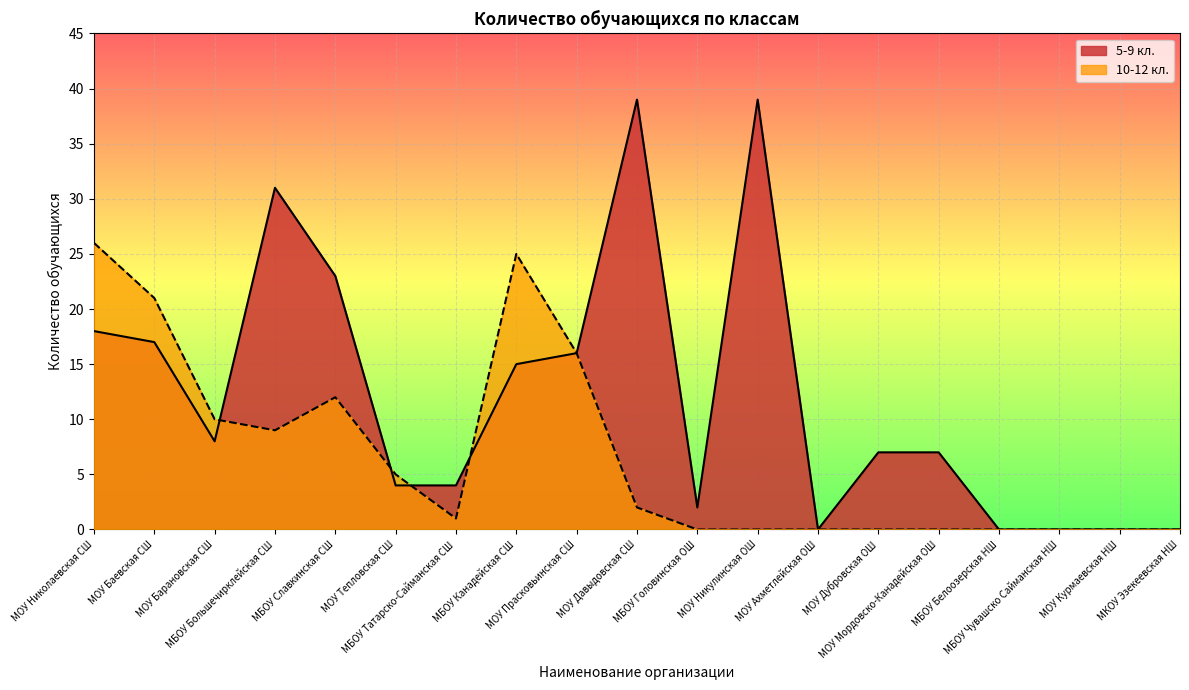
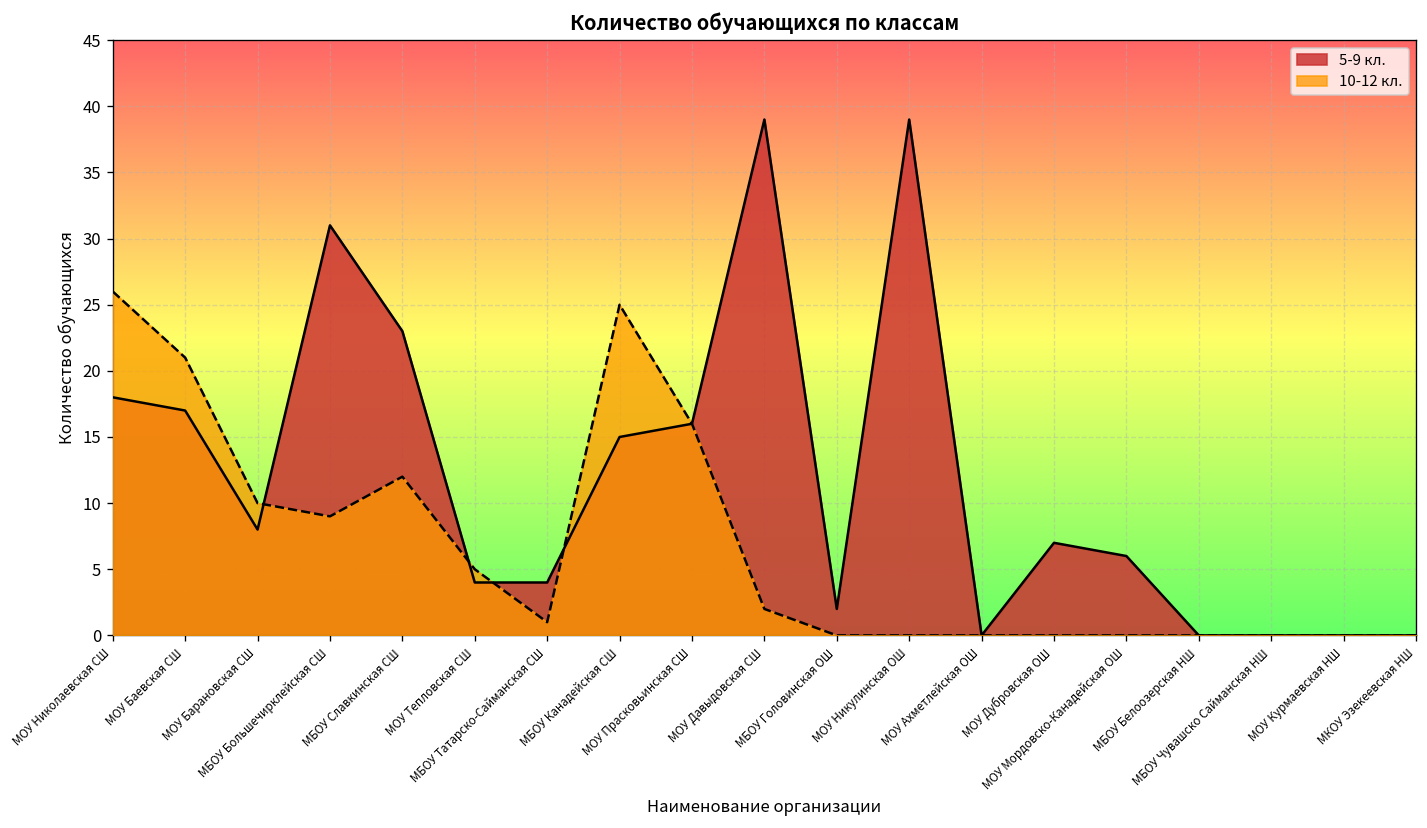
5-9 кл., МОУ Мордовско-Канадейская ОШ: 7 -> 6
